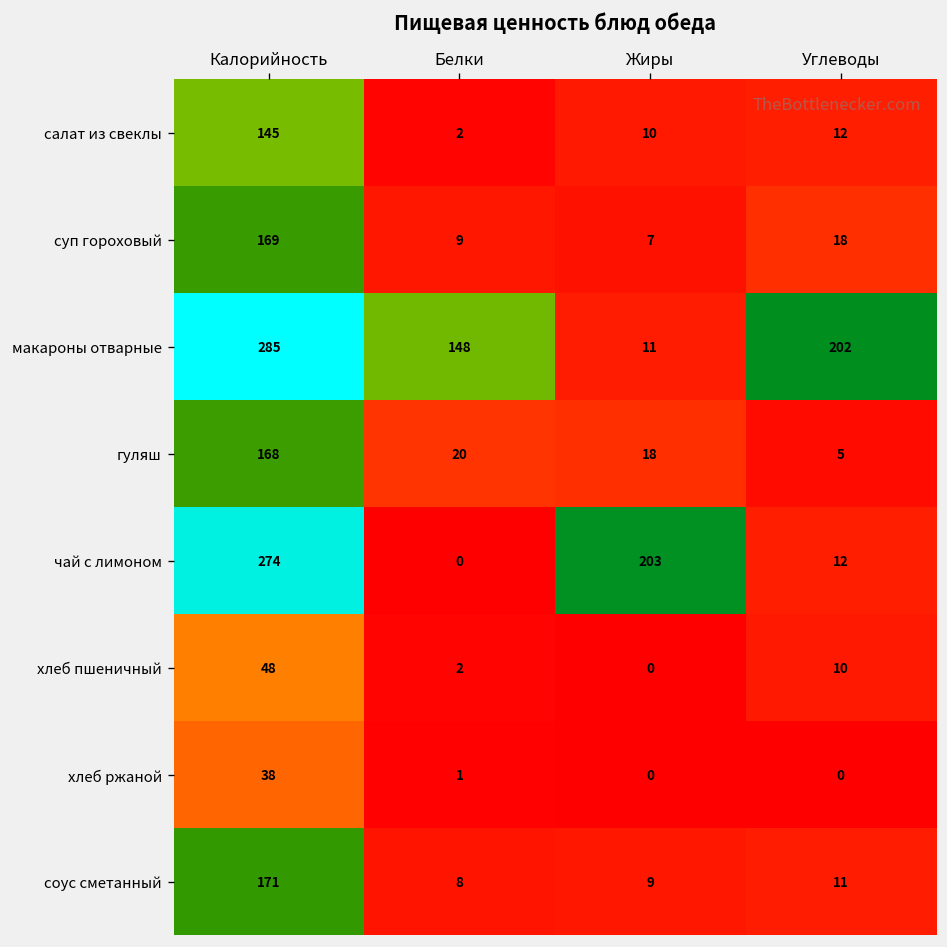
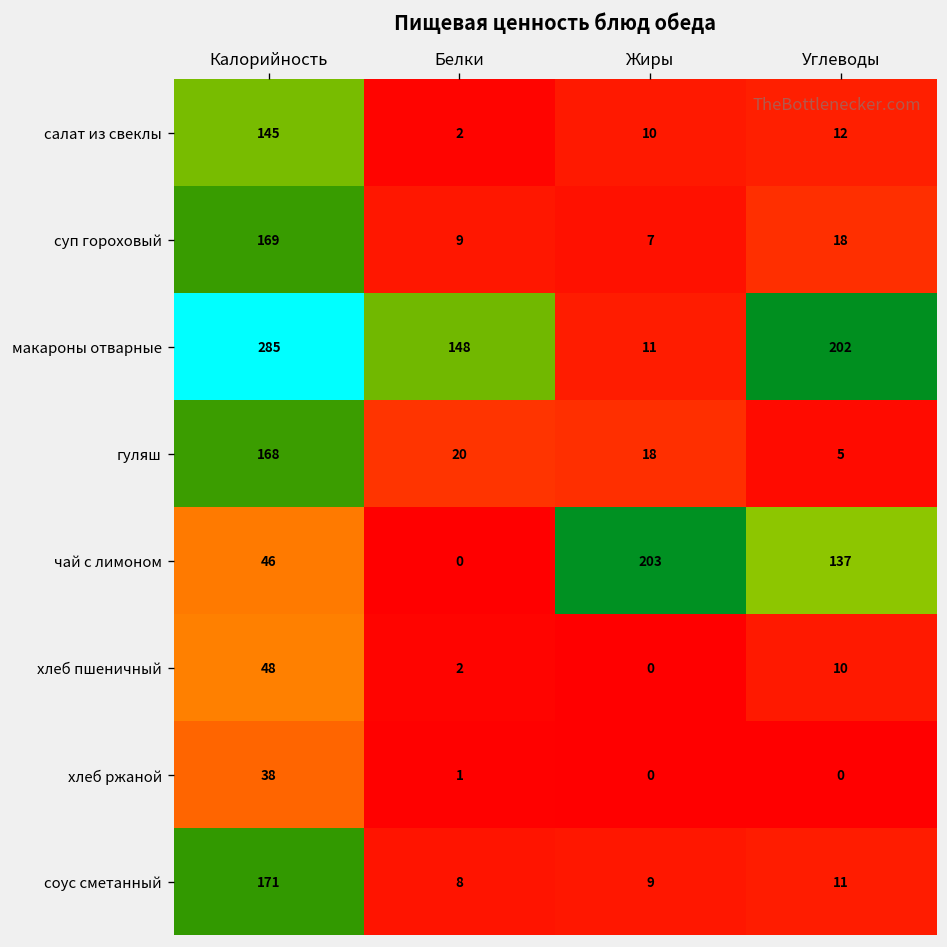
чай с лимоном, Калорийность: 274 -> 46
чай с лимоном, Углеводы: 12 -> 137
